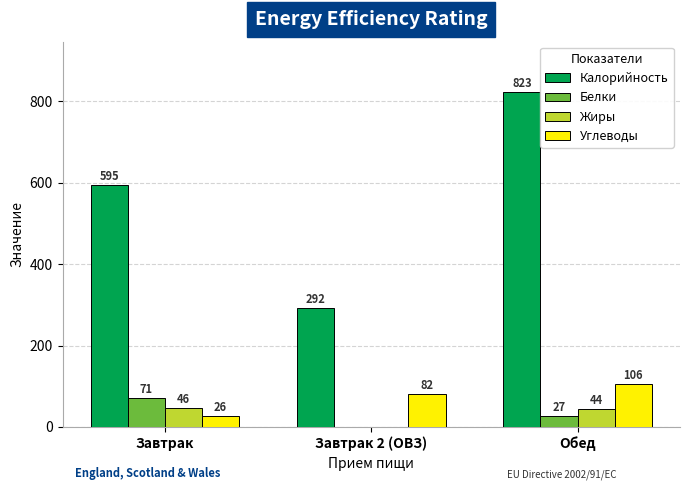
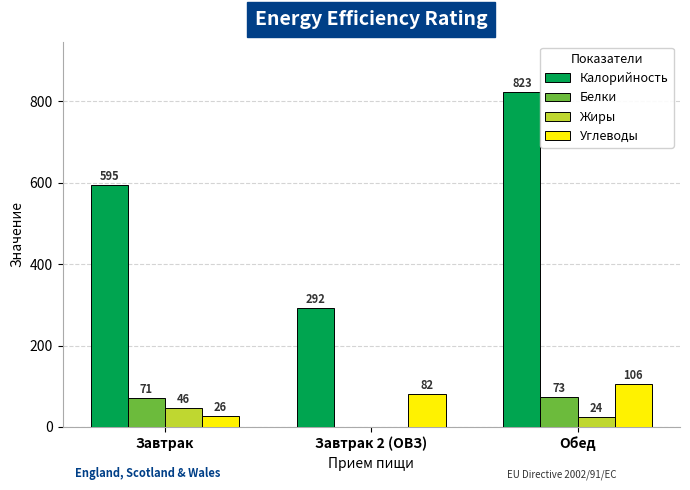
Белки, Обед: 27 -> 73
Жиры, Обед: 44 -> 24
